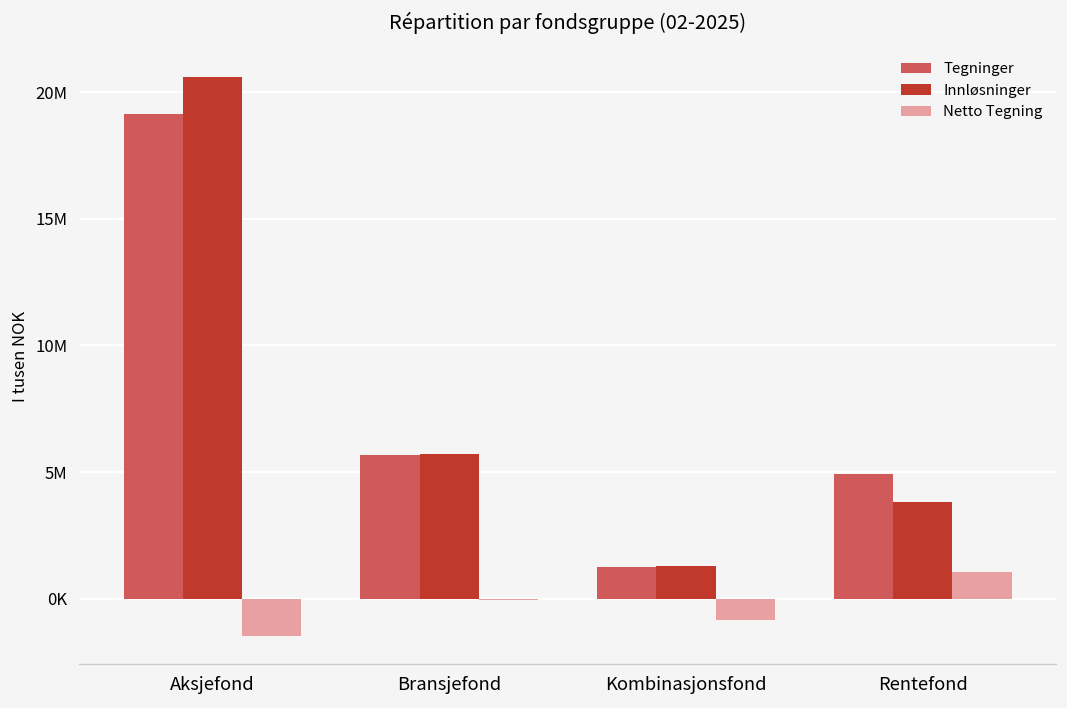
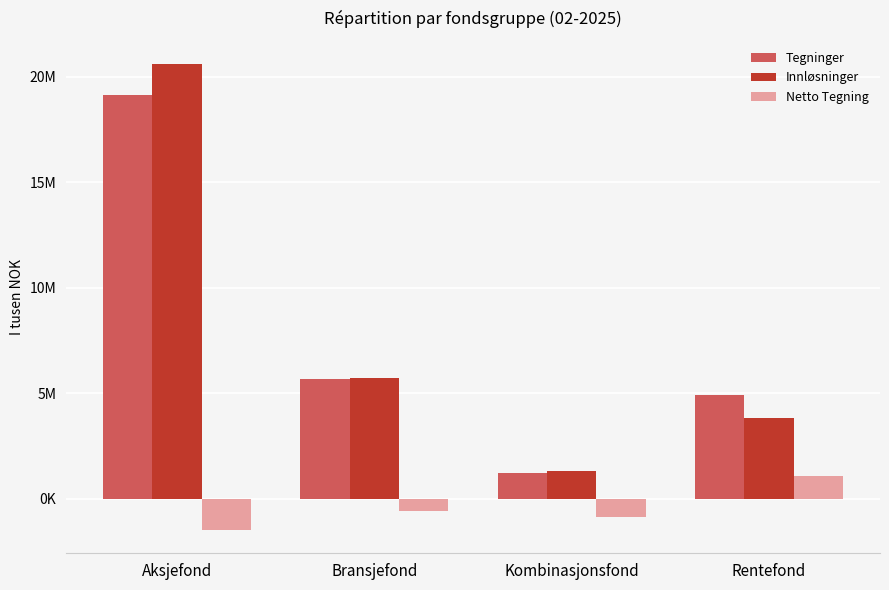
Netto Tegning, Bransjefond: -100000 -> -600000
